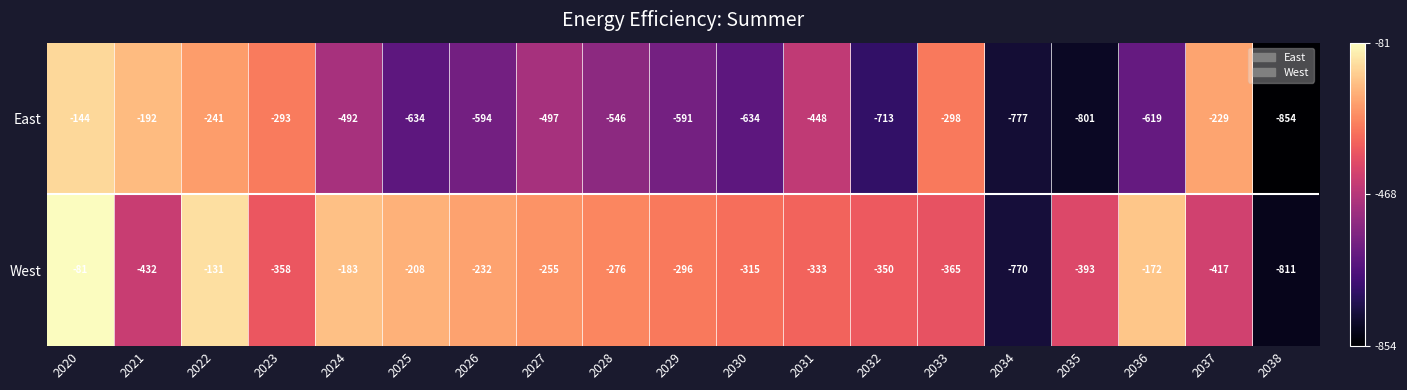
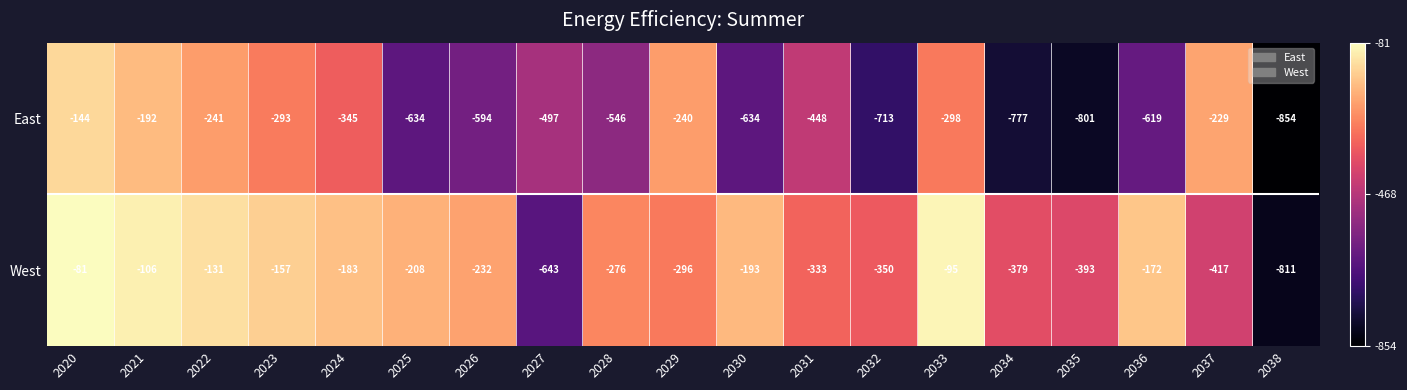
East, 2024: -492 -> -345
East, 2029: -591 -> -240
West, 2021: -432 -> -106
West, 2023: -358 -> -157
West, 2027: -255 -> -643
West, 2030: -315 -> -193
West, 2033: -365 -> -95
West, 2034: -770 -> -379
